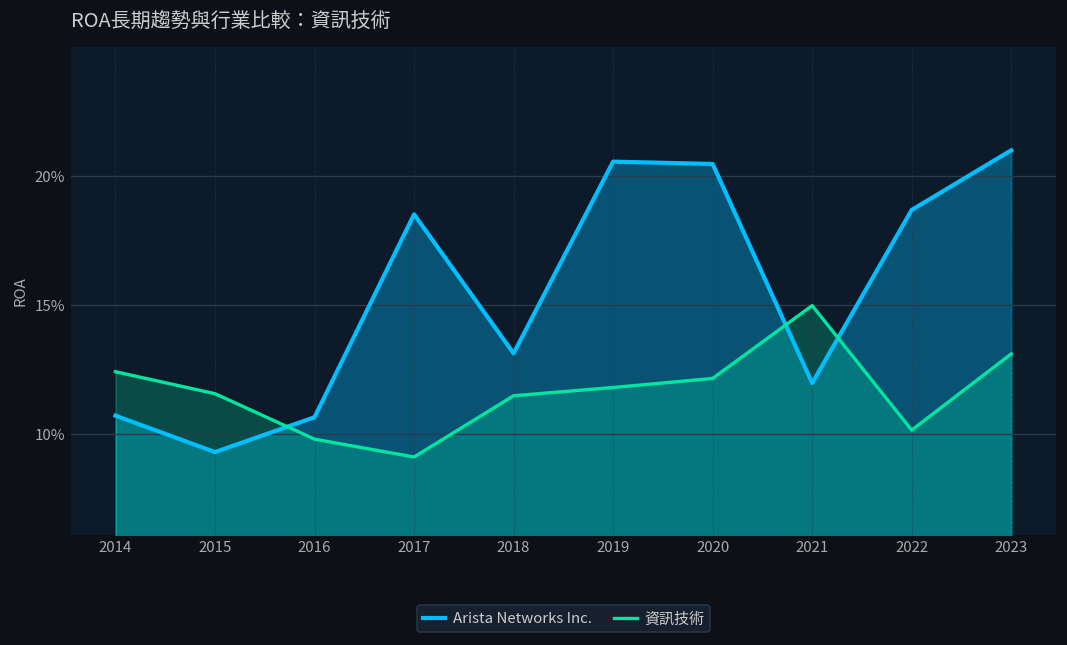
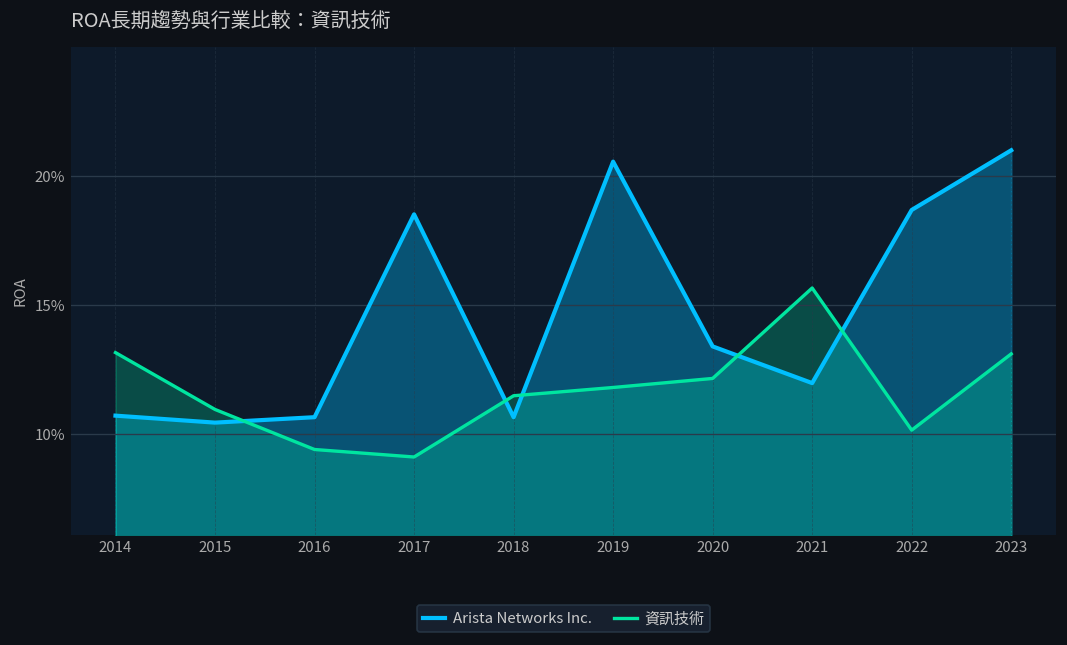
資訊技術, 2014: 12.4% -> 13.2%
Arista Networks Inc., 2015: 9.3% -> 10.4%
資訊技術, 2015: 11.6% -> 11.0%
資訊技術, 2016: 9.8% -> 9.4%
Arista Networks Inc., 2018: 13.1% -> 10.7%
Arista Networks Inc., 2020: 20.5% -> 13.4%
資訊技術, 2021: 15.0% -> 15.7%
